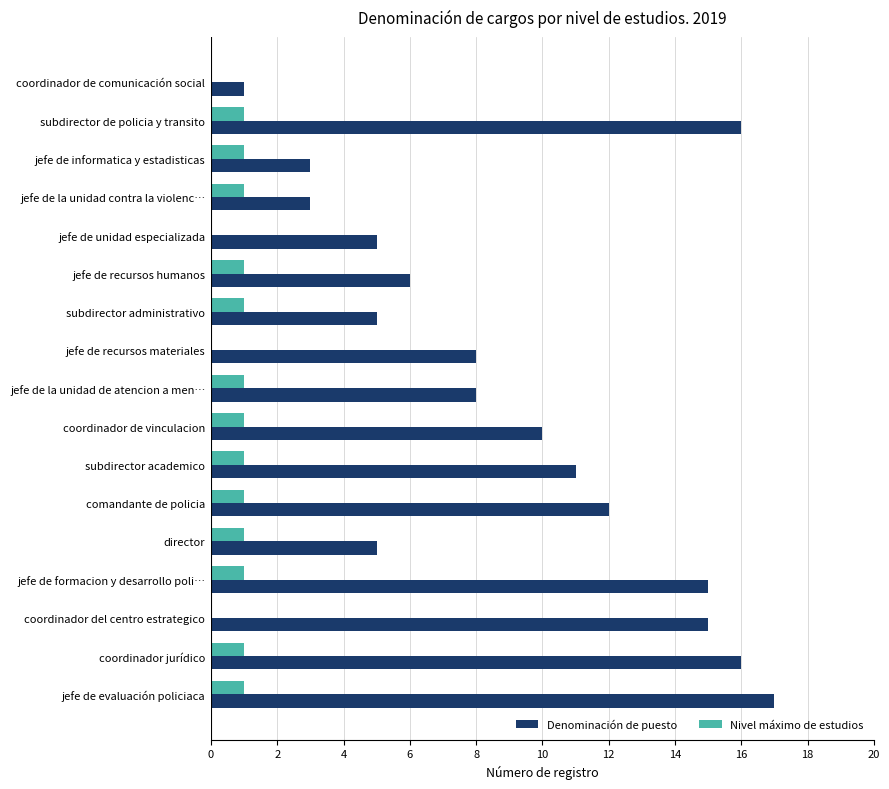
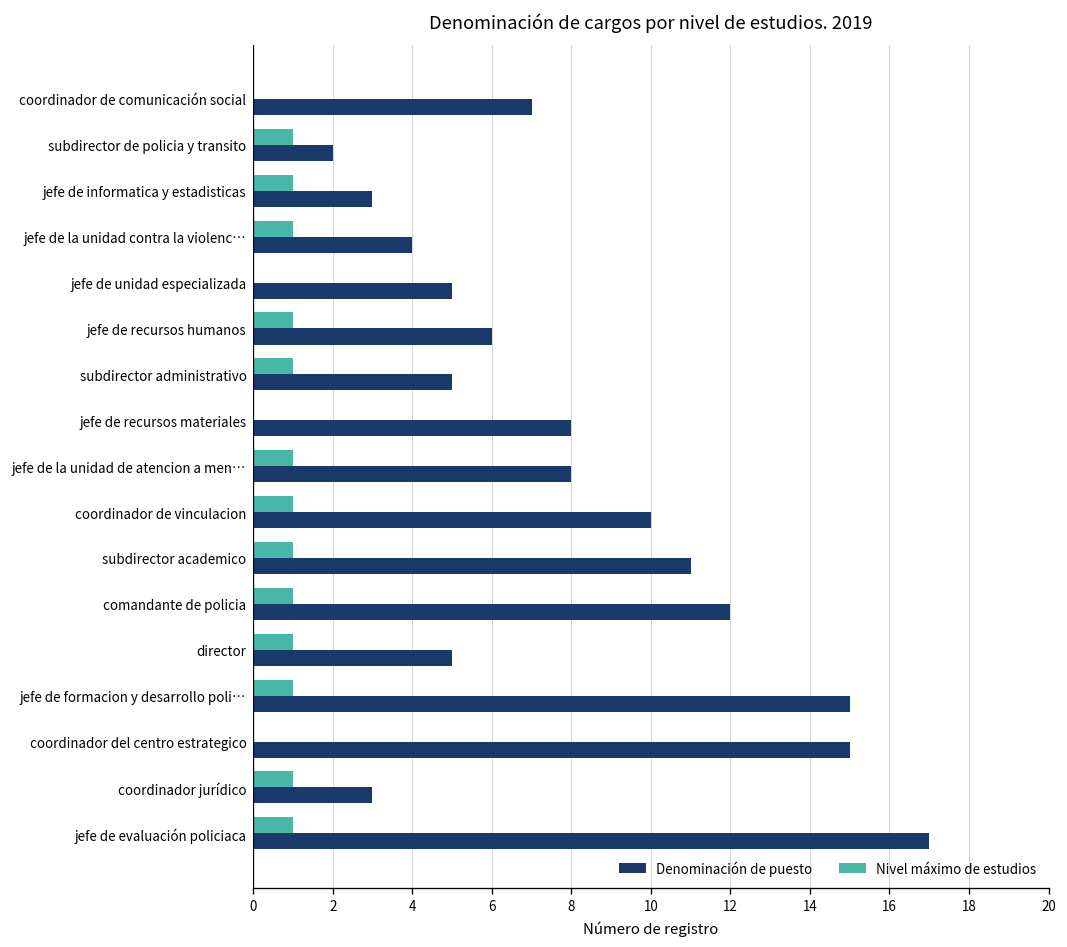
Denominación de puesto, coordinador de comunicación social: 1 -> 7
Denominación de puesto, subdirector de policia y transito: 16 -> 2
Denominación de puesto, jefe de la unidad contra la violenc…: 3 -> 4
Denominación de puesto, coordinador jurídico: 16 -> 3
